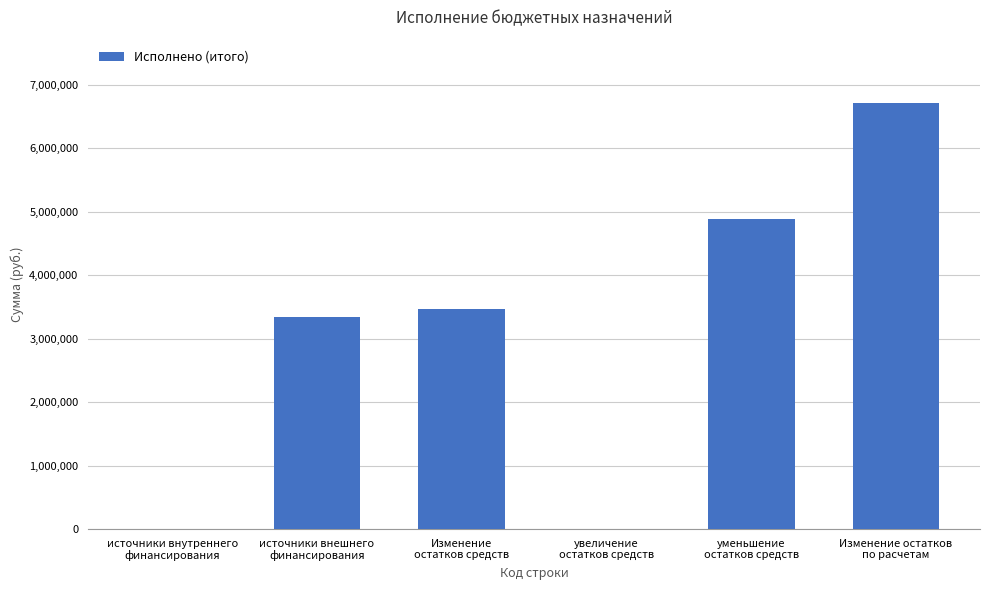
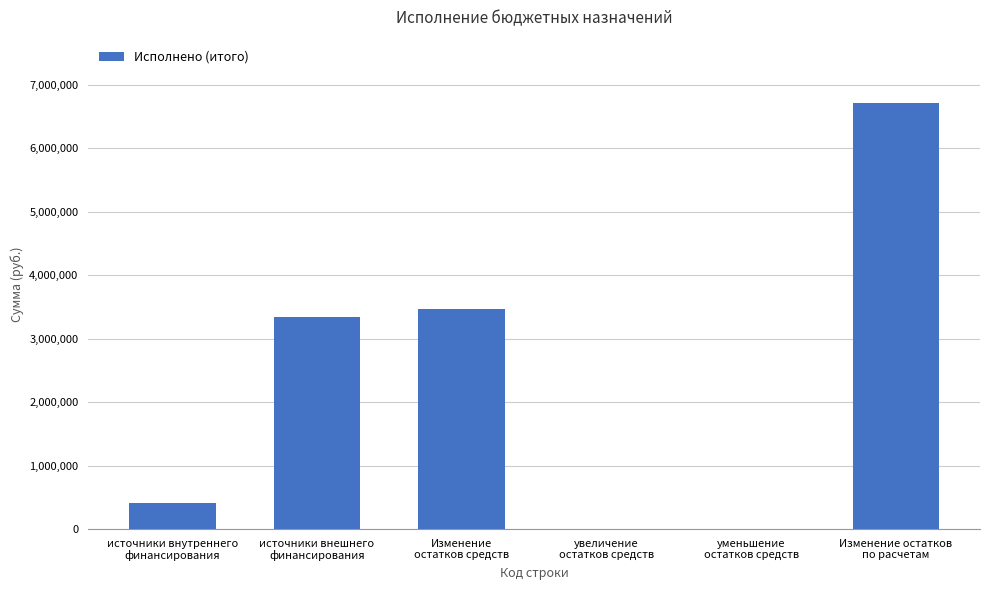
источники внутреннего финансирования: 0 -> 400,000
уменьшение остатков средств: 4,900,000 -> 0
